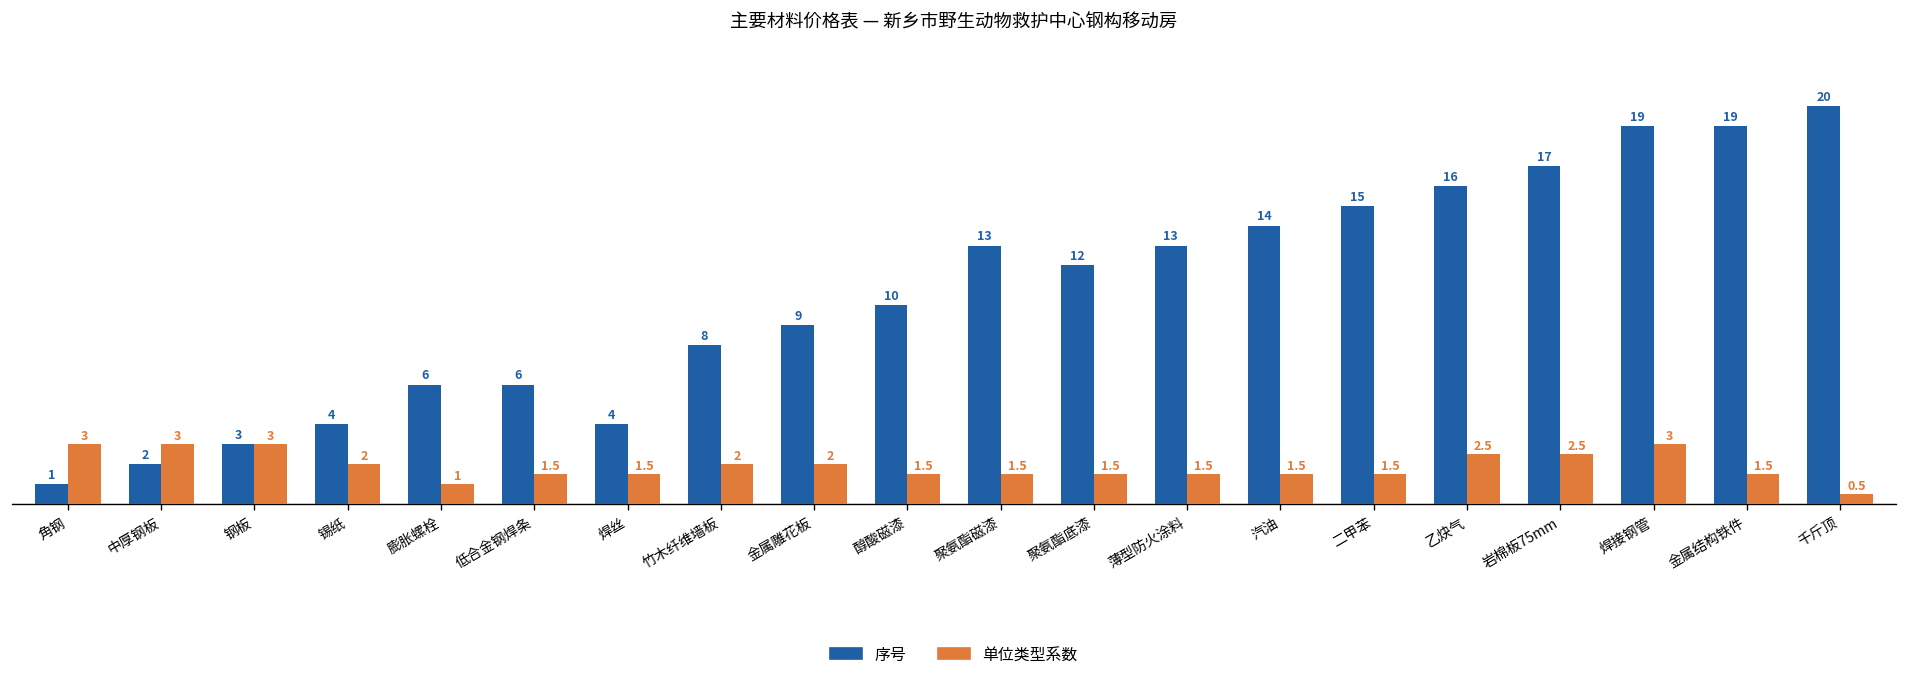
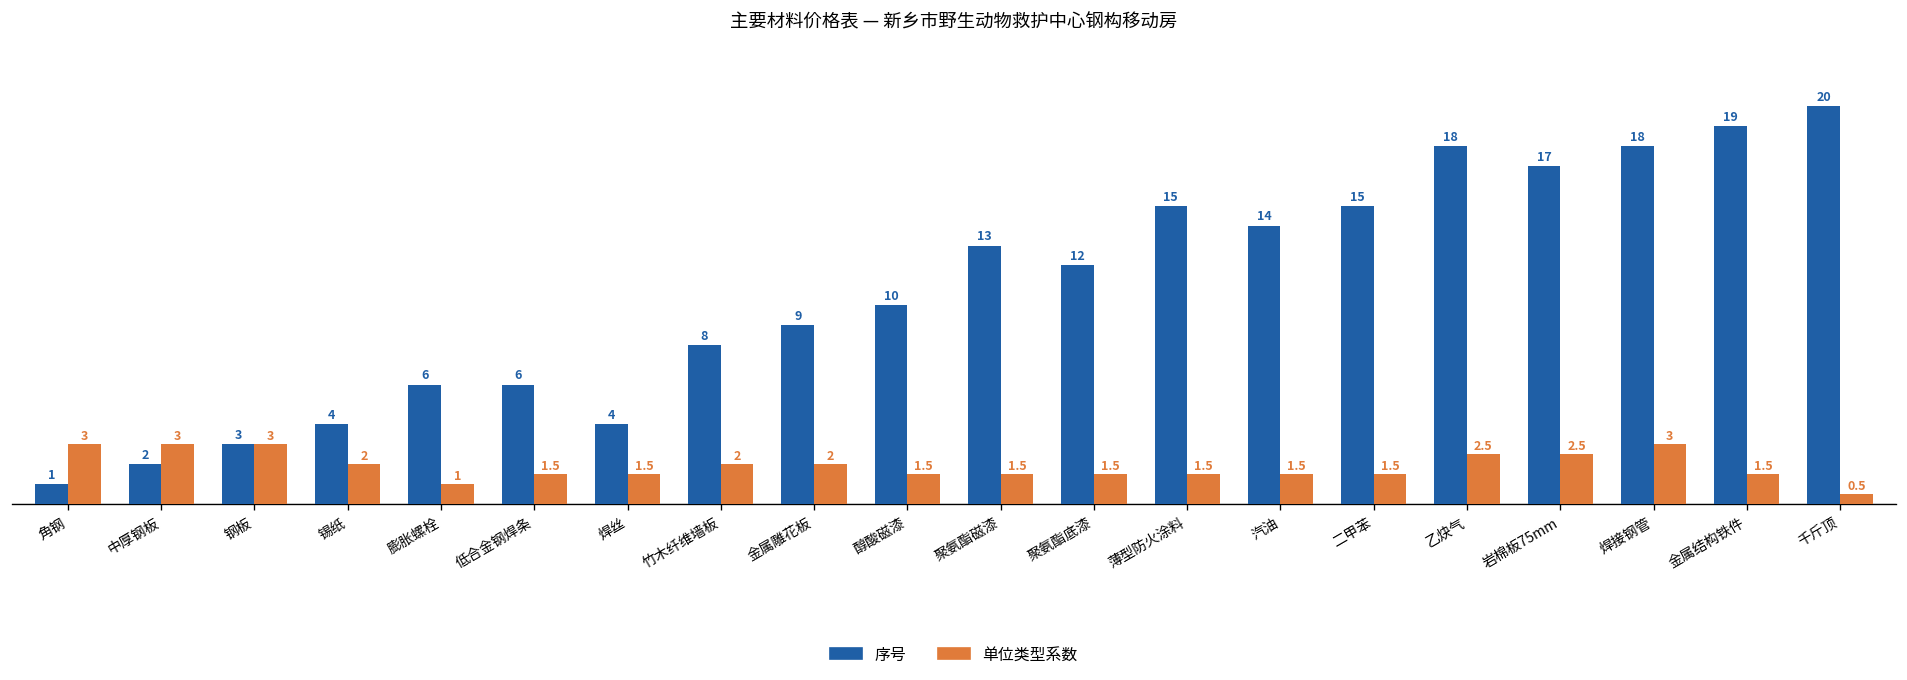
序号, 薄型防火涂料: 13 -> 15
序号, 乙炔气: 16 -> 18
序号, 焊接钢管: 19 -> 18
